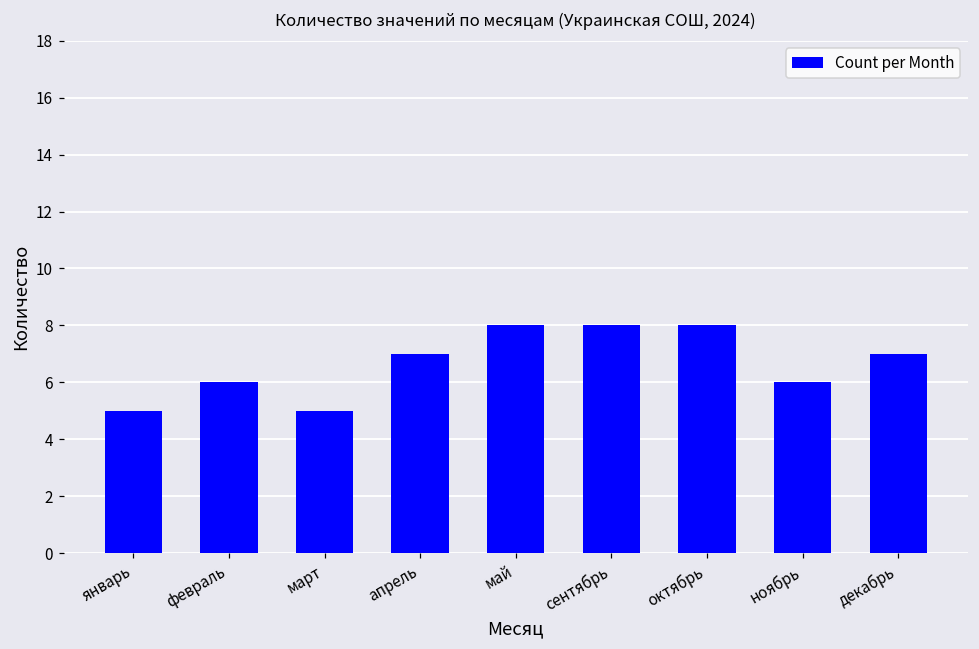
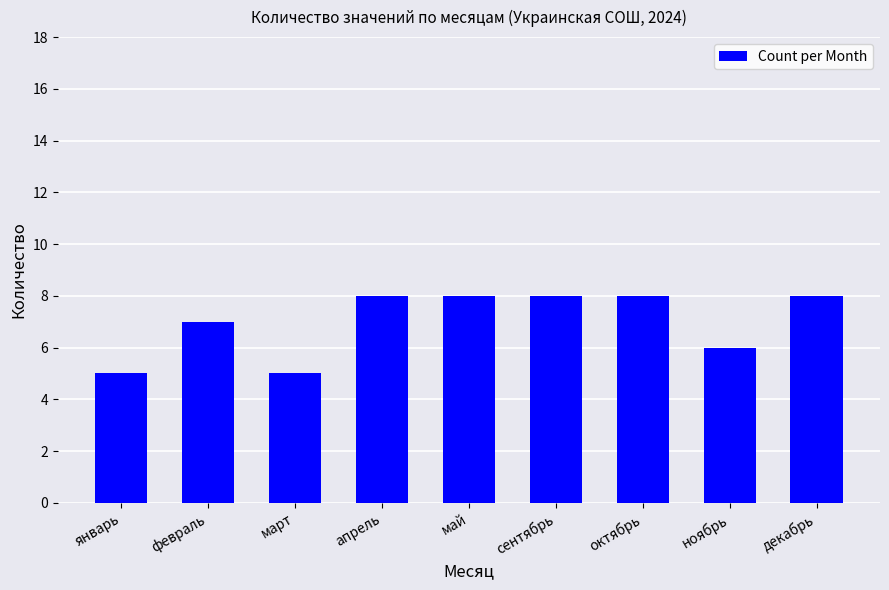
февраль: 6 -> 7
апрель: 7 -> 8
декабрь: 7 -> 8
